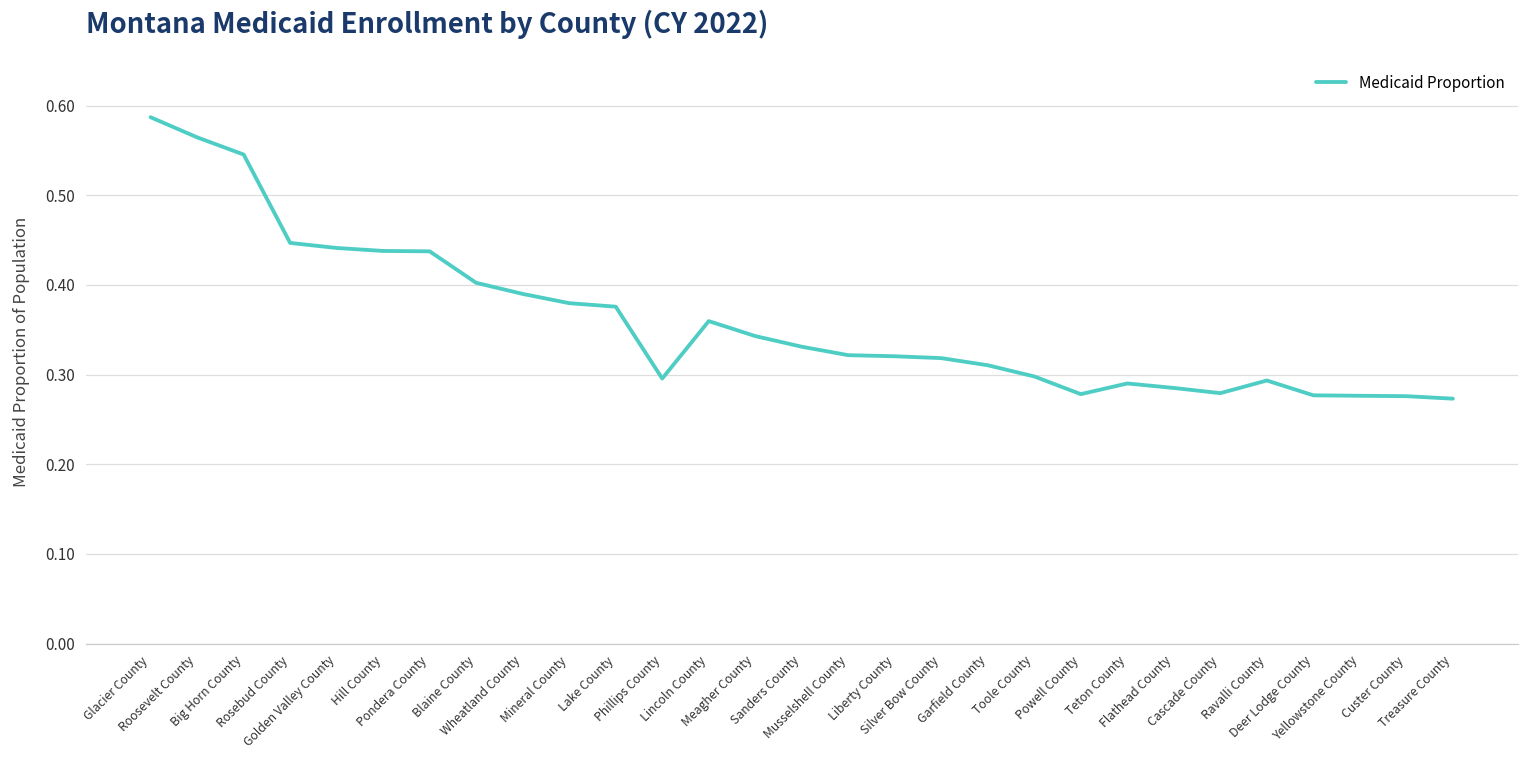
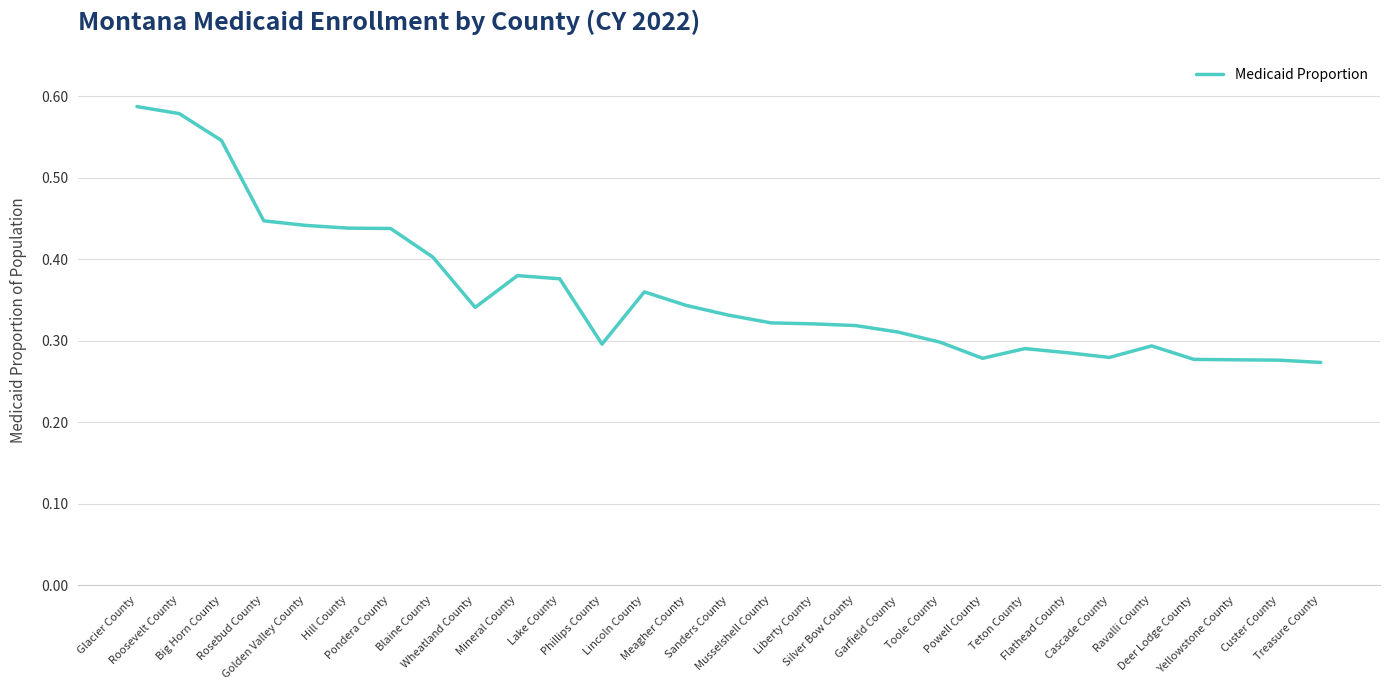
Roosevelt County: 0.56 -> 0.58
Wheatland County: 0.39 -> 0.34
